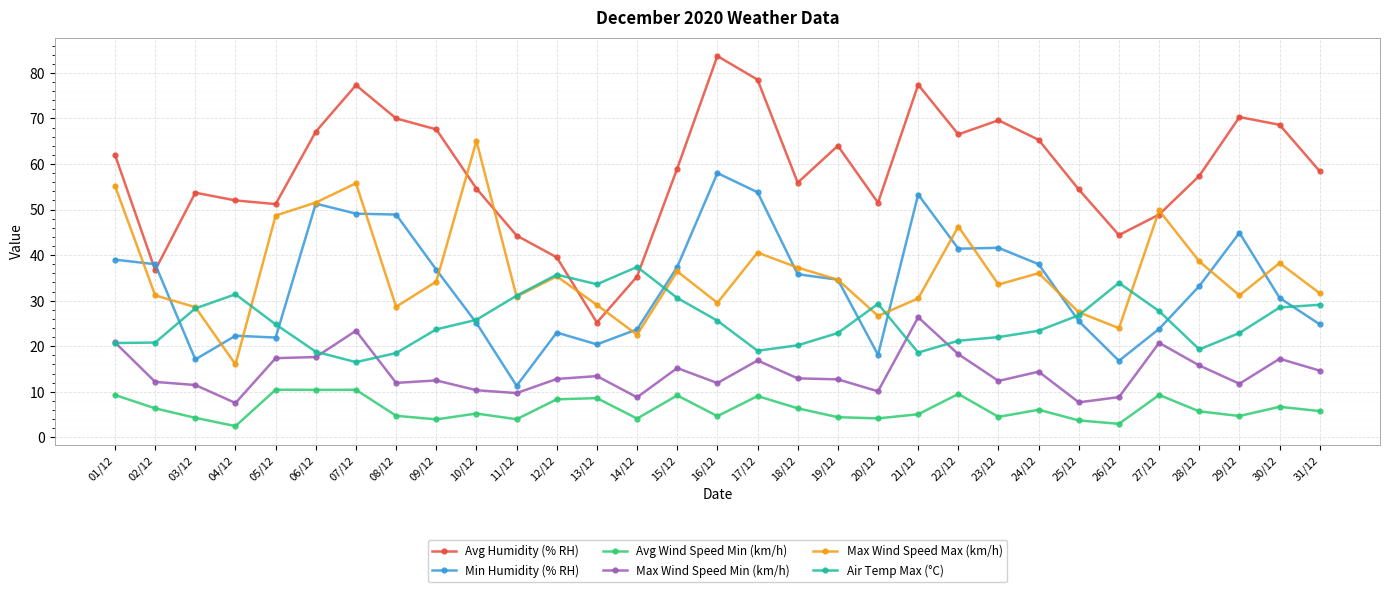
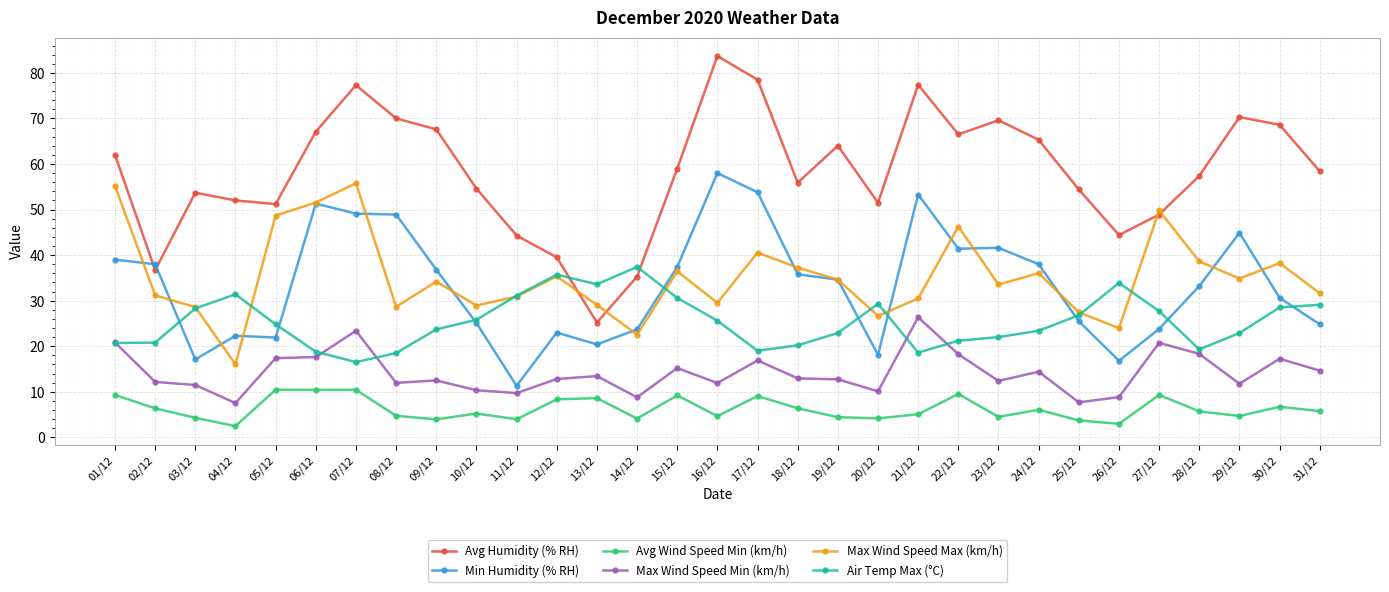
Max Wind Speed Max (km/h), 10/12: 65 -> 29
Max Wind Speed Min (km/h), 28/12: 16 -> 18
Max Wind Speed Max (km/h), 29/12: 31 -> 35
